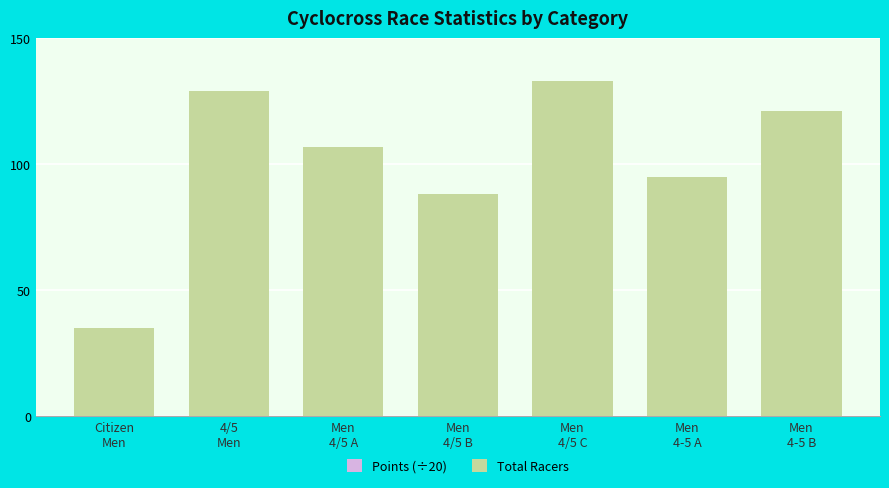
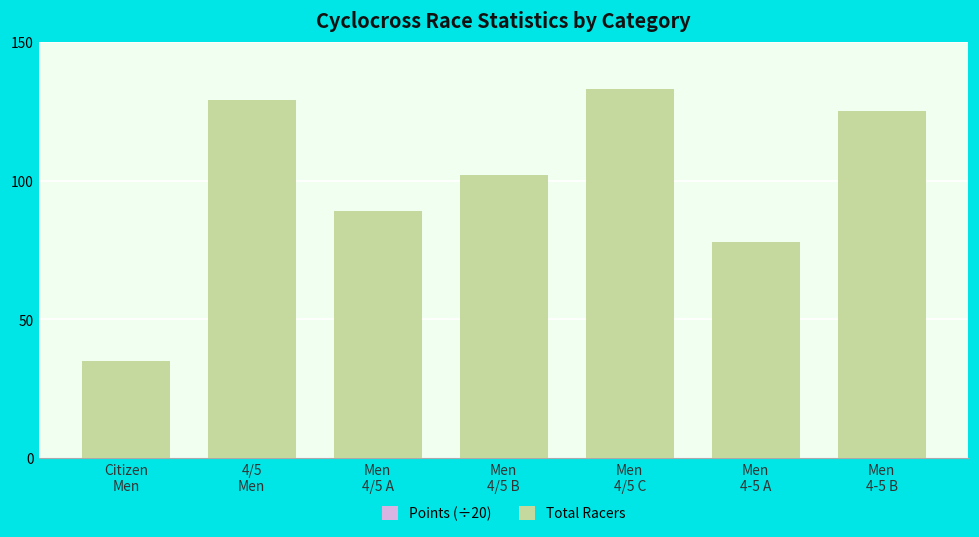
Total Racers, Men 4/5 A: 107 -> 89
Total Racers, Men 4/5 B: 88 -> 102
Total Racers, Men 4-5 A: 95 -> 78
Total Racers, Men 4-5 B: 121 -> 125
